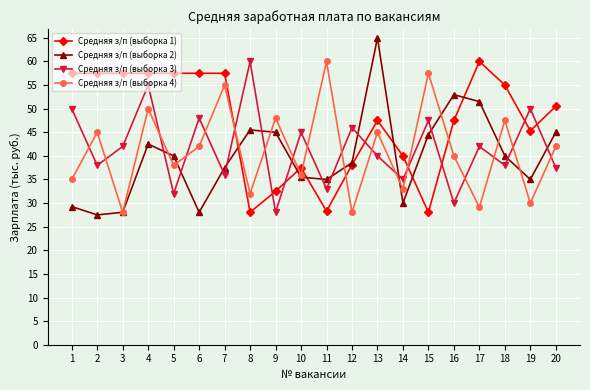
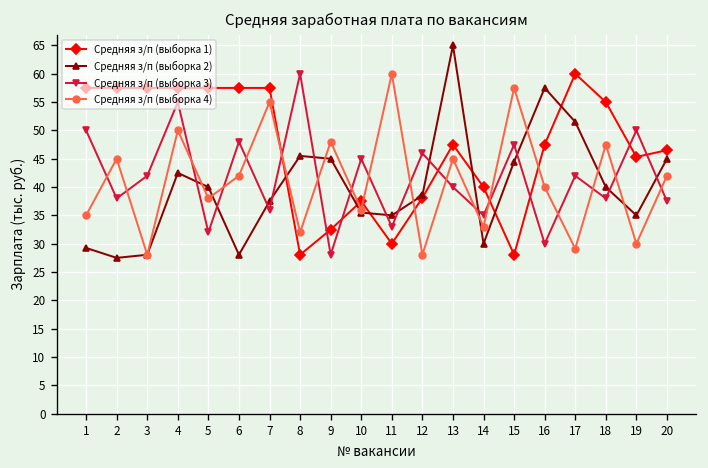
Средняя з/п (выборка 1), 11: 28 -> 30
Средняя з/п (выборка 2), 16: 53 -> 58
Средняя з/п (выборка 1), 20: 51 -> 47
